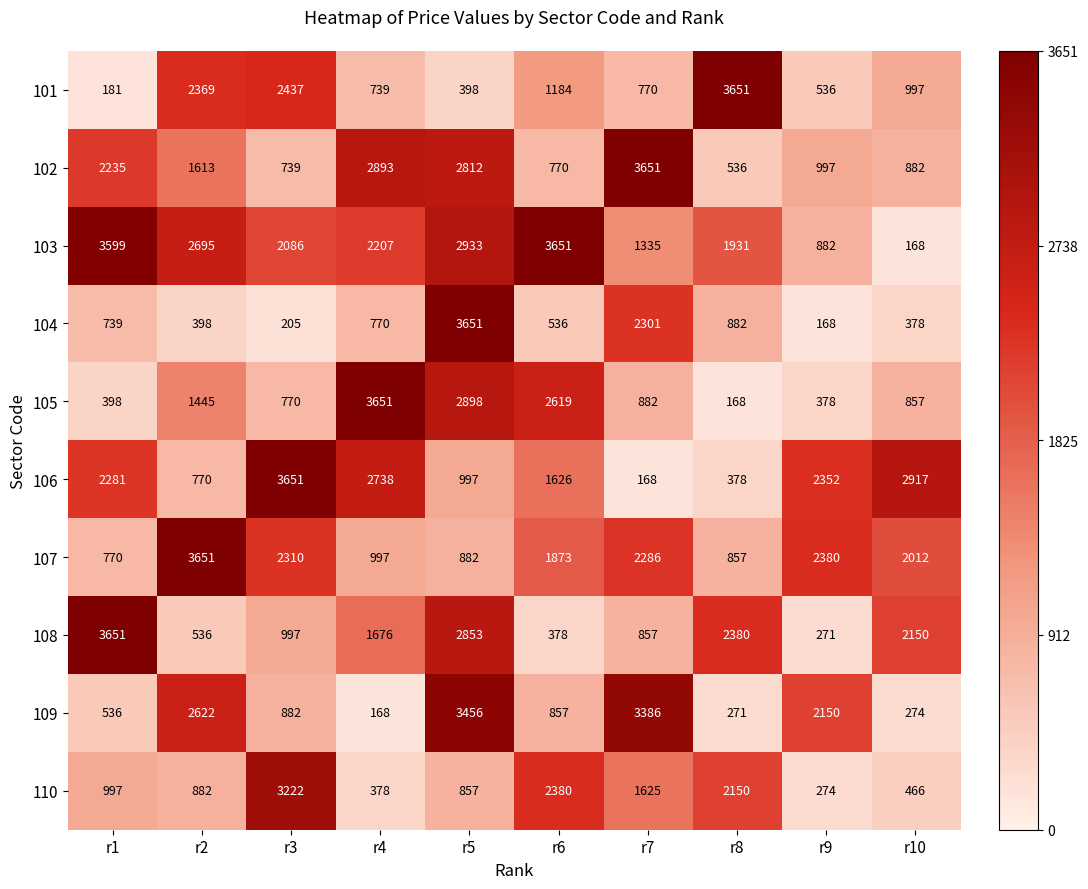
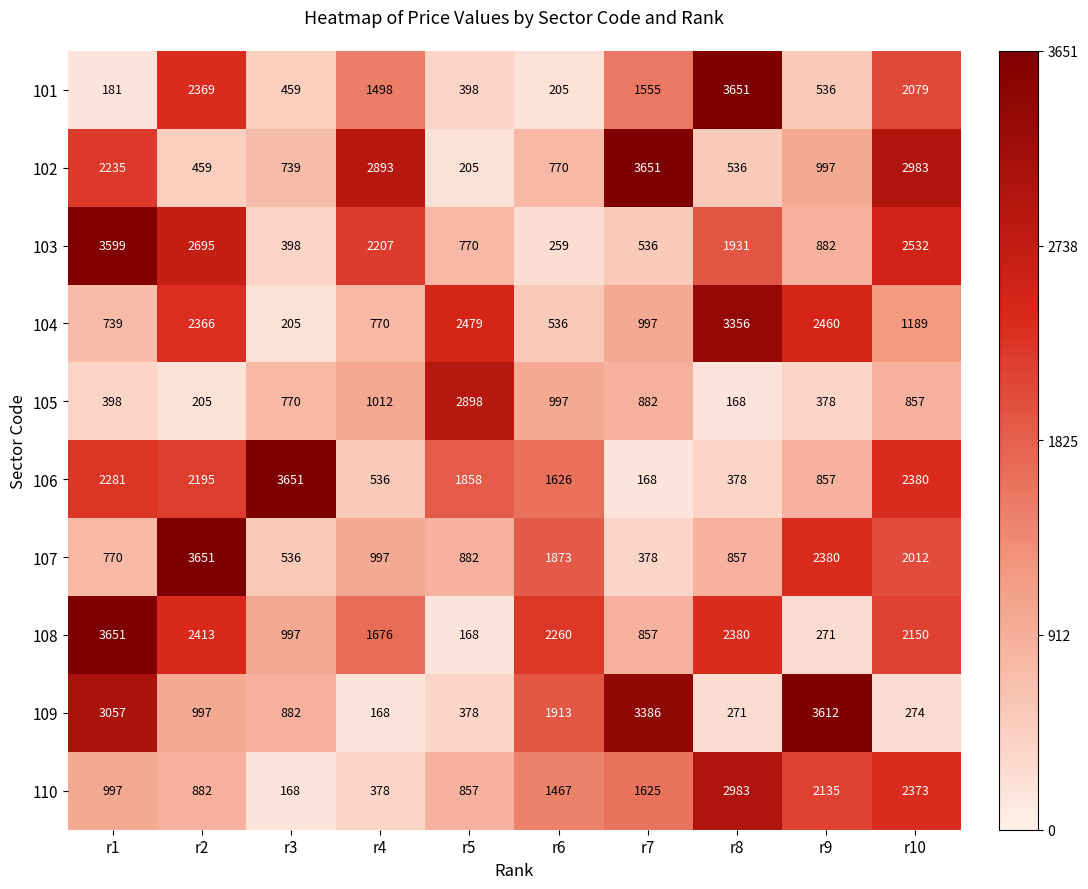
101, r3: 2437 -> 459
101, r4: 739 -> 1498
101, r6: 1184 -> 205
101, r7: 770 -> 1555
101, r10: 997 -> 2079
102, r2: 1613 -> 459
102, r5: 2812 -> 205
102, r10: 882 -> 2983
103, r3: 2086 -> 398
103, r5: 2933 -> 770
103, r6: 3651 -> 259
103, r7: 1335 -> 536
103, r10: 168 -> 2532
104, r2: 398 -> 2366
104, r5: 3651 -> 2479
104, r7: 2301 -> 997
104, r8: 882 -> 3356
104, r9: 168 -> 2460
104, r10: 378 -> 1189
105, r2: 1445 -> 205
105, r4: 3651 -> 1012
105, r6: 2619 -> 997
106, r2: 770 -> 2195
106, r4: 2738 -> 536
106, r5: 997 -> 1858
106, r9: 2352 -> 857
106, r10: 2917 -> 2380
107, r3: 2310 -> 536
107, r7: 2286 -> 378
108, r2: 536 -> 2413
108, r5: 2853 -> 168
108, r6: 378 -> 2260
109, r1: 536 -> 3057
109, r2: 2622 -> 997
109, r5: 3456 -> 378
109, r6: 857 -> 1913
109, r9: 2150 -> 3612
110, r3: 3222 -> 168
110, r6: 2380 -> 1467
110, r8: 2150 -> 2983
110, r9: 274 -> 2135
110, r10: 466 -> 2373
